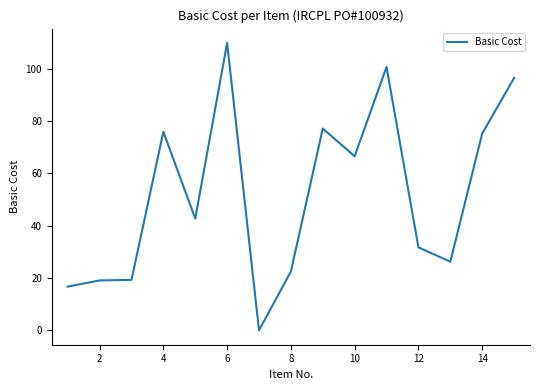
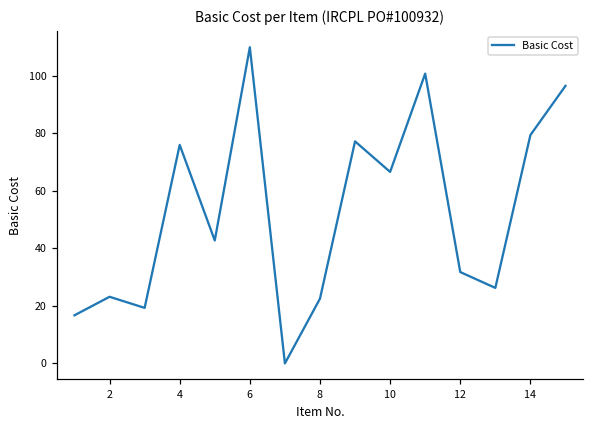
2: 19 -> 23
14: 75 -> 79
